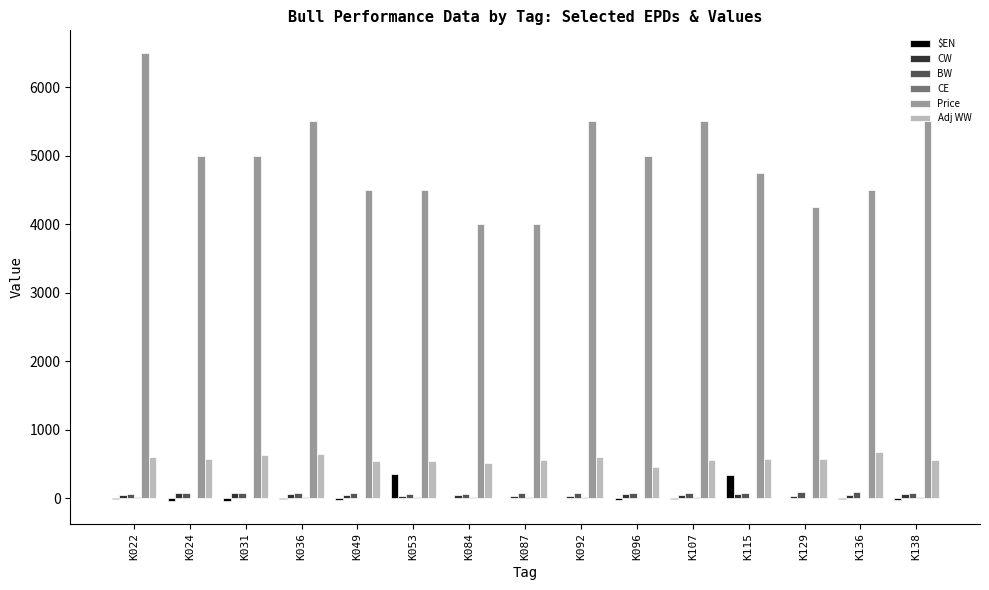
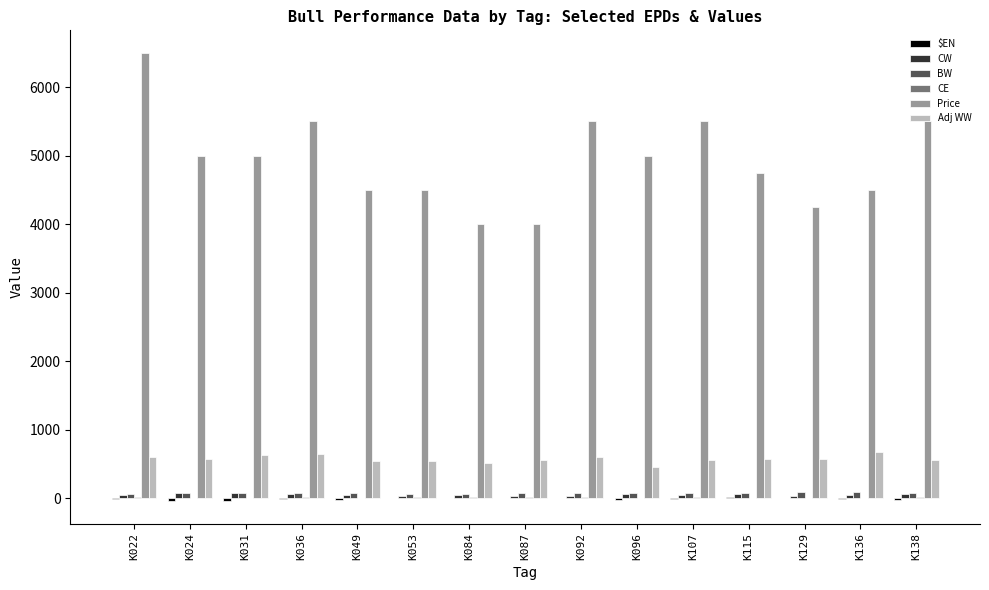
$EN, K053: 300 -> 0
$EN, K115: 300 -> 0
